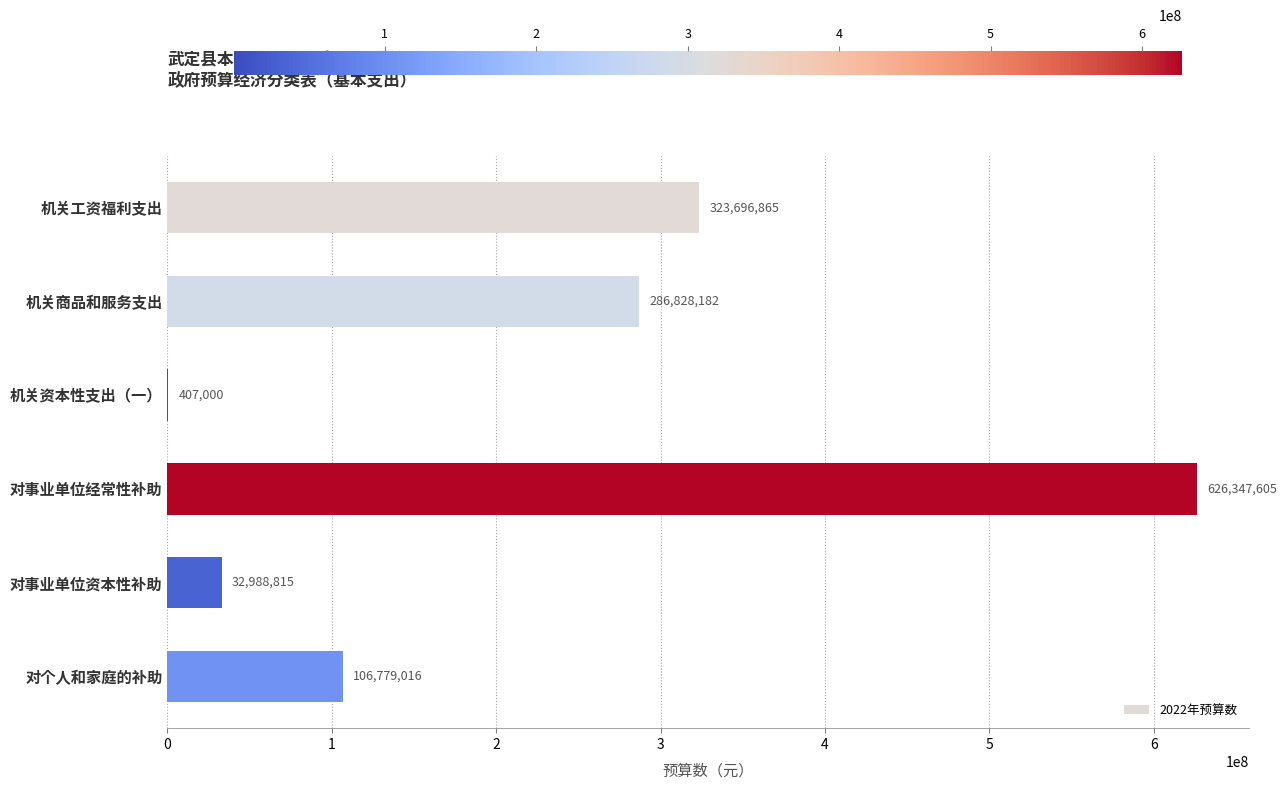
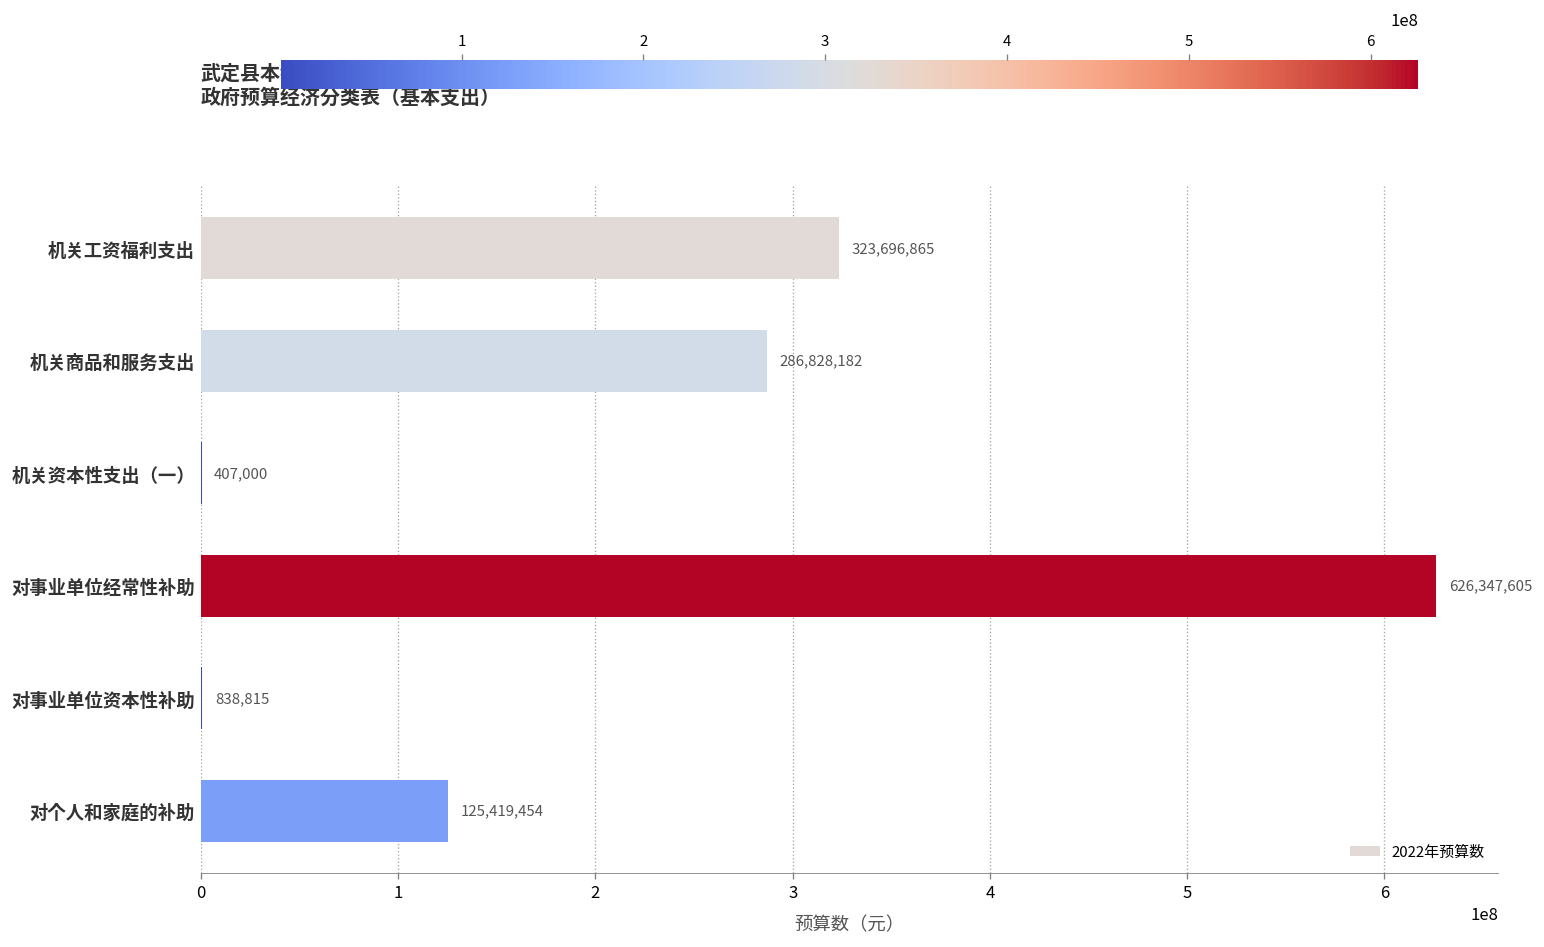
对事业单位资本性补助: 32,988,815 -> 838,815
对个人和家庭的补助: 106,779,016 -> 125,419,454
